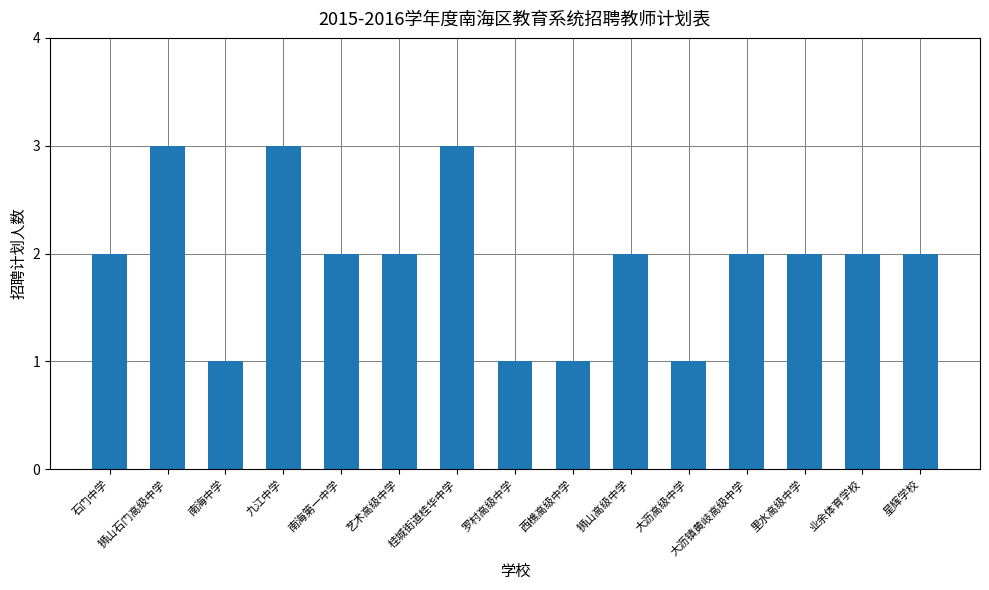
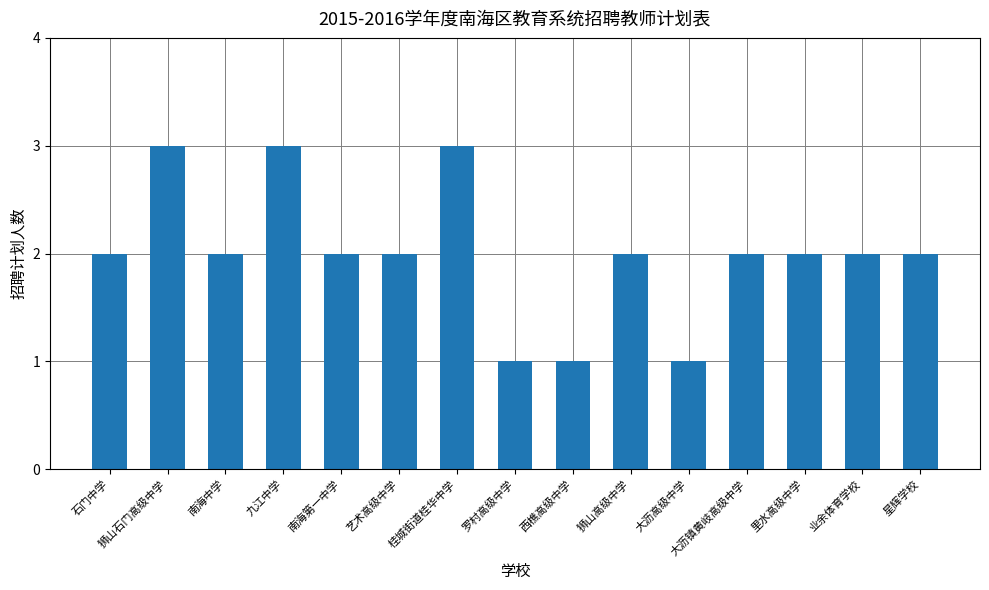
南海中学: 1 -> 2
